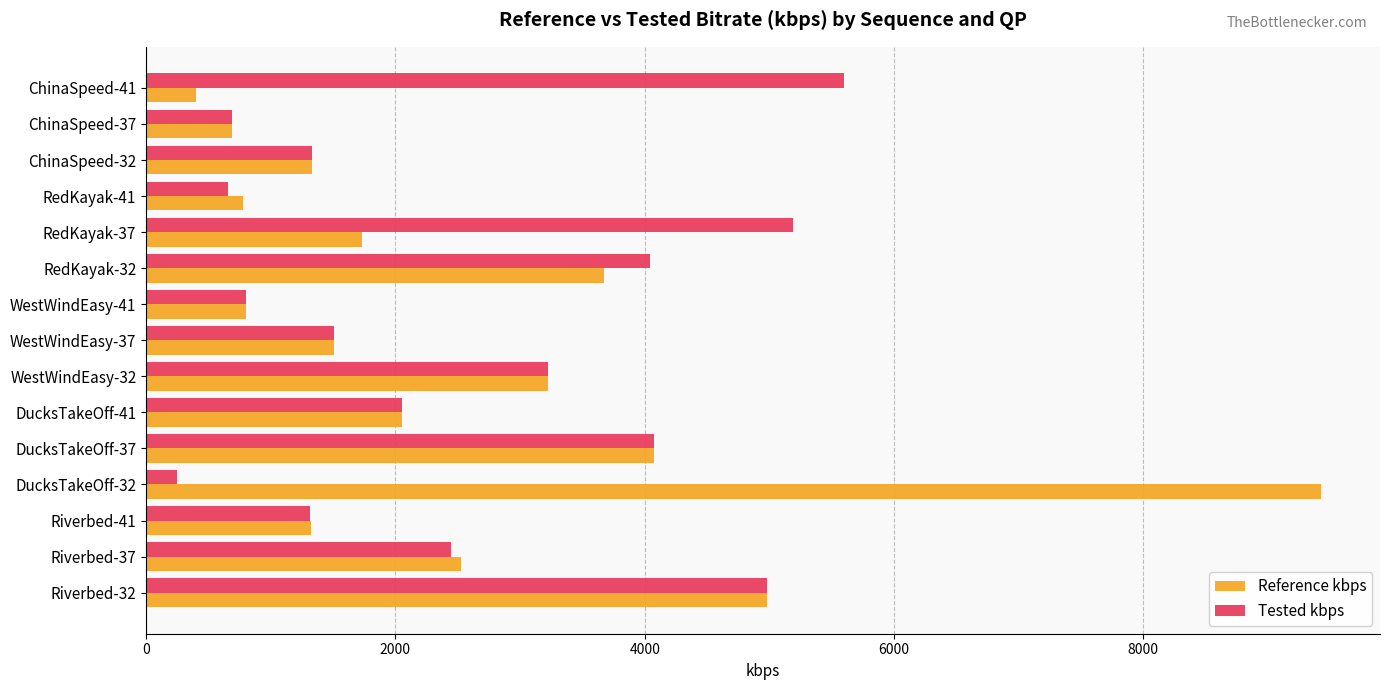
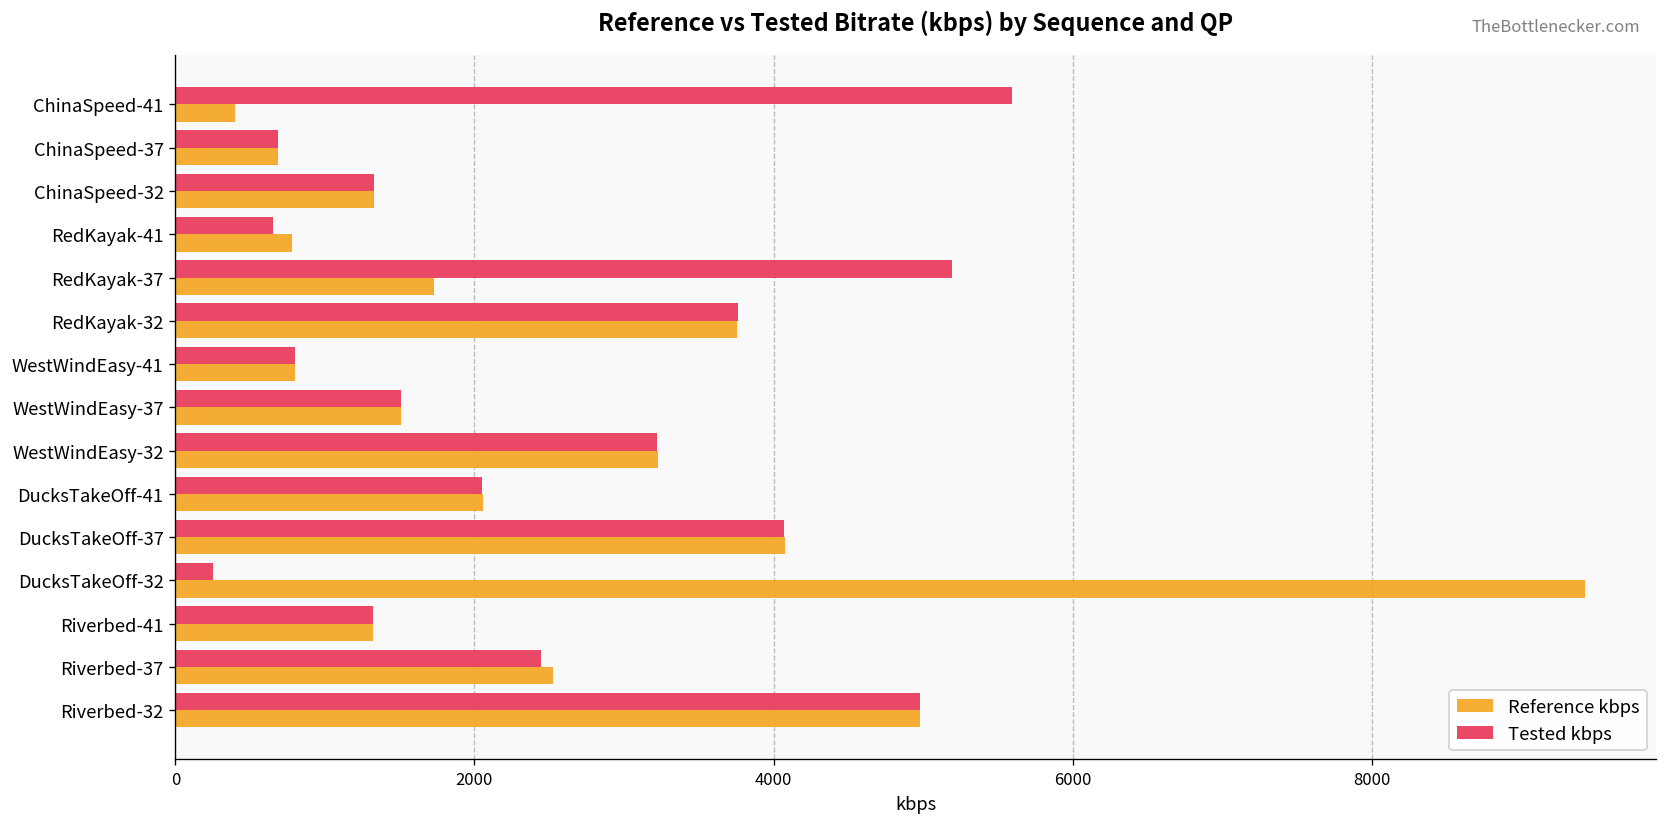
Tested kbps, RedKayak-32: 4040 -> 3760
Reference kbps, RedKayak-32: 3670 -> 3760
